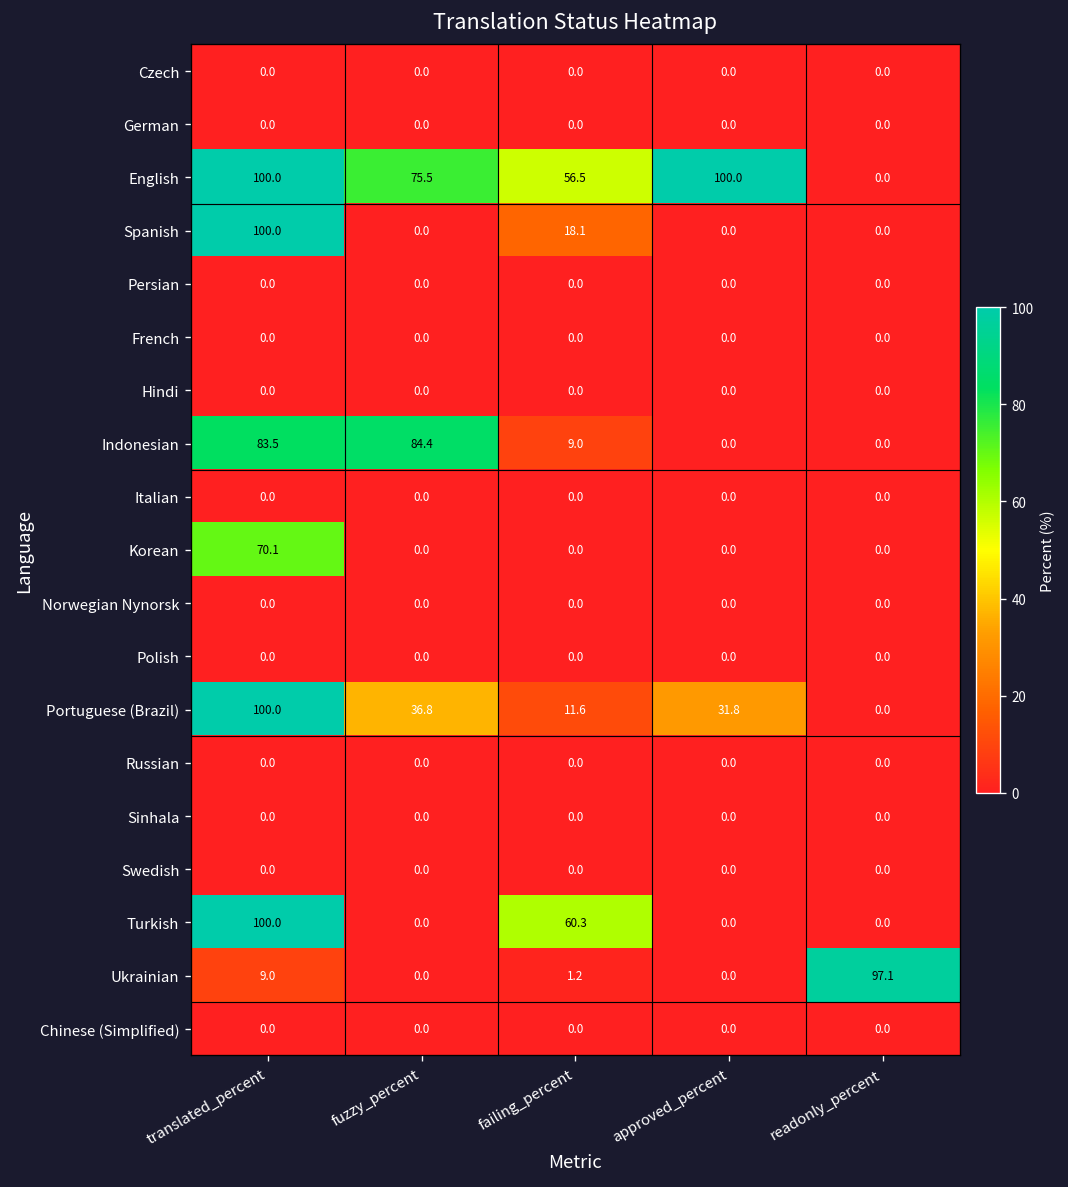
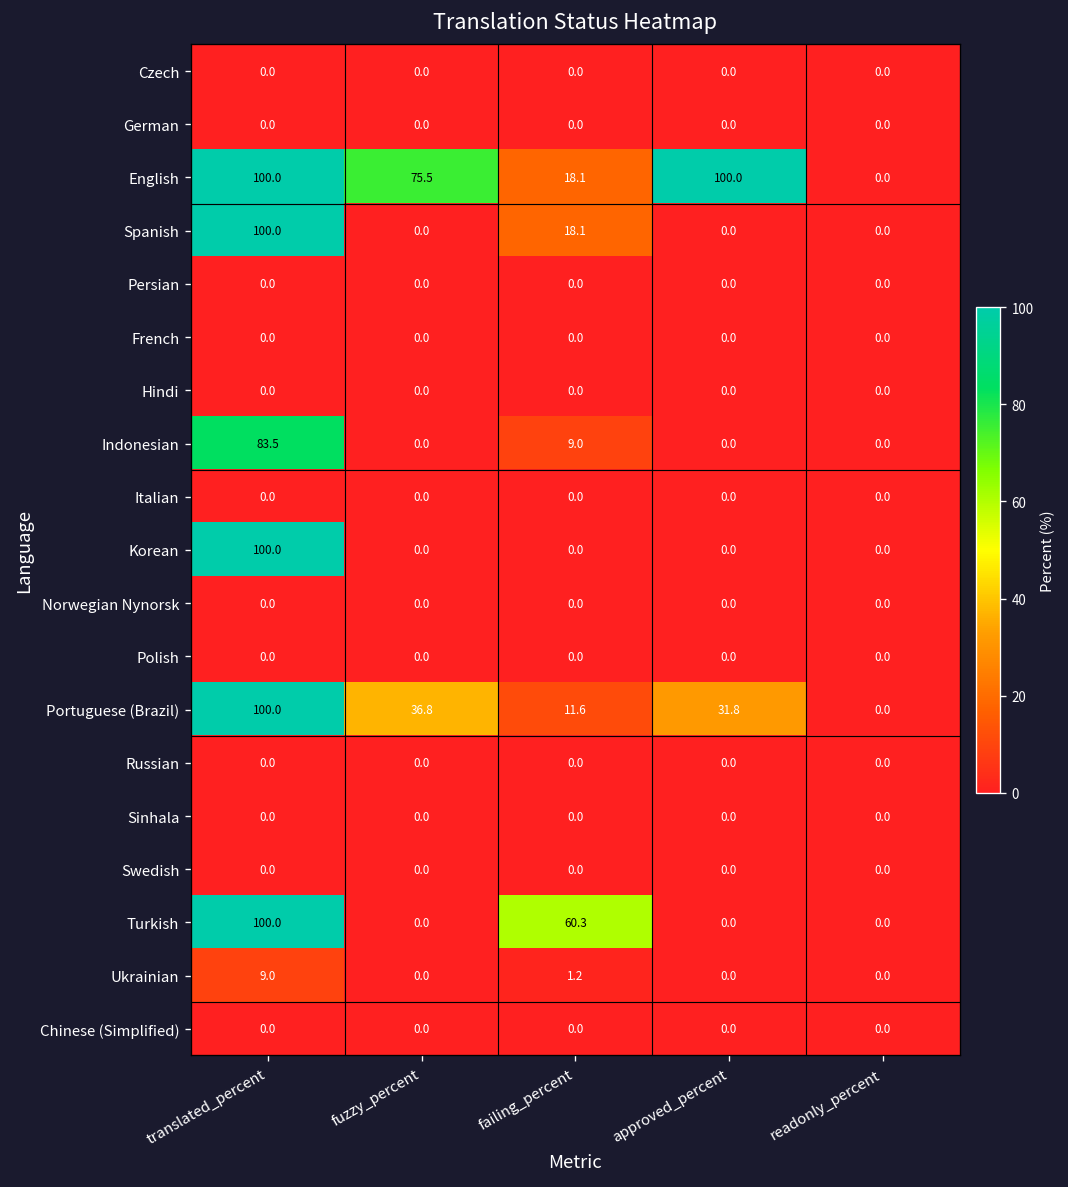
English, failing_percent: 56.5 -> 18.1
Indonesian, fuzzy_percent: 84.4 -> 0.0
Korean, translated_percent: 70.1 -> 100.0
Ukrainian, readonly_percent: 97.1 -> 0.0
